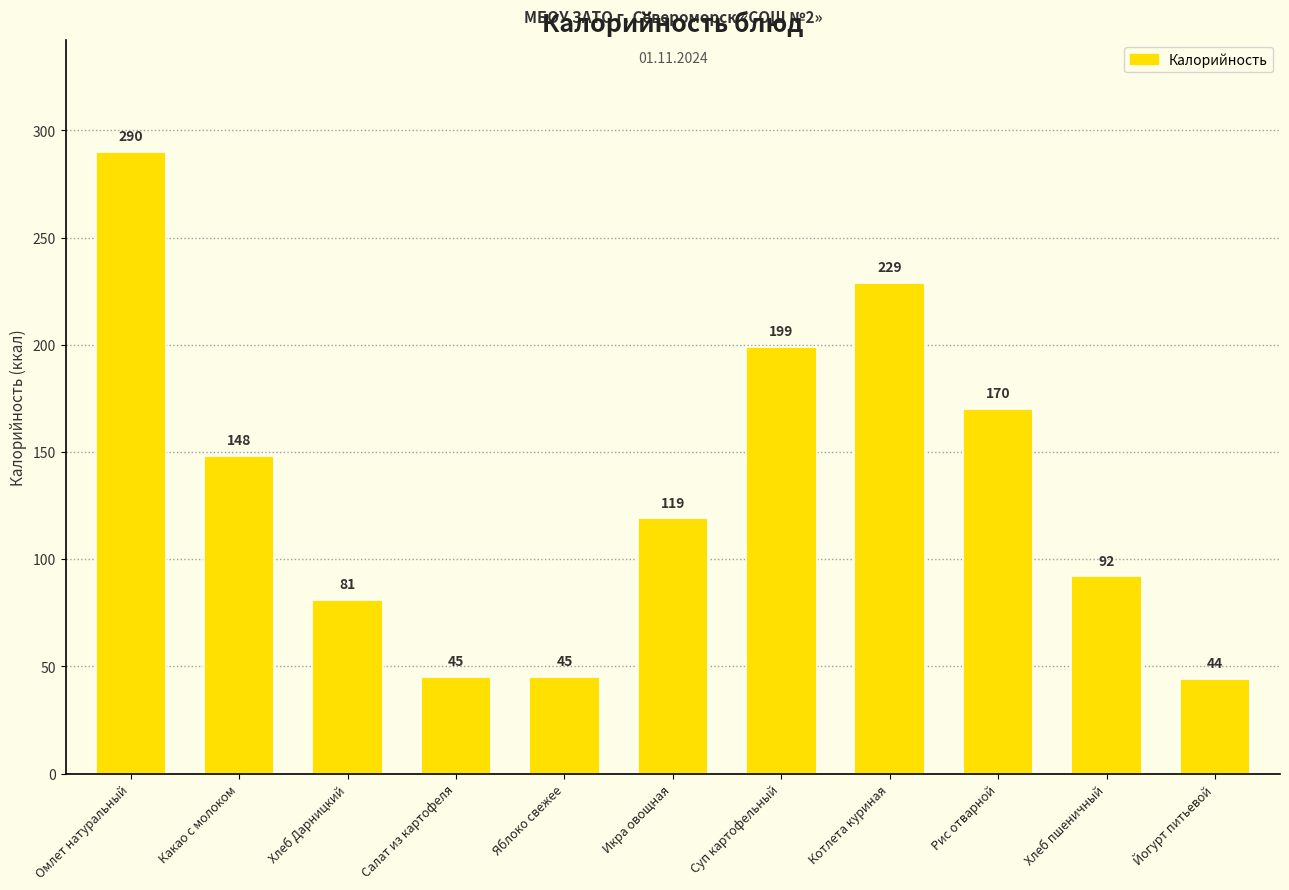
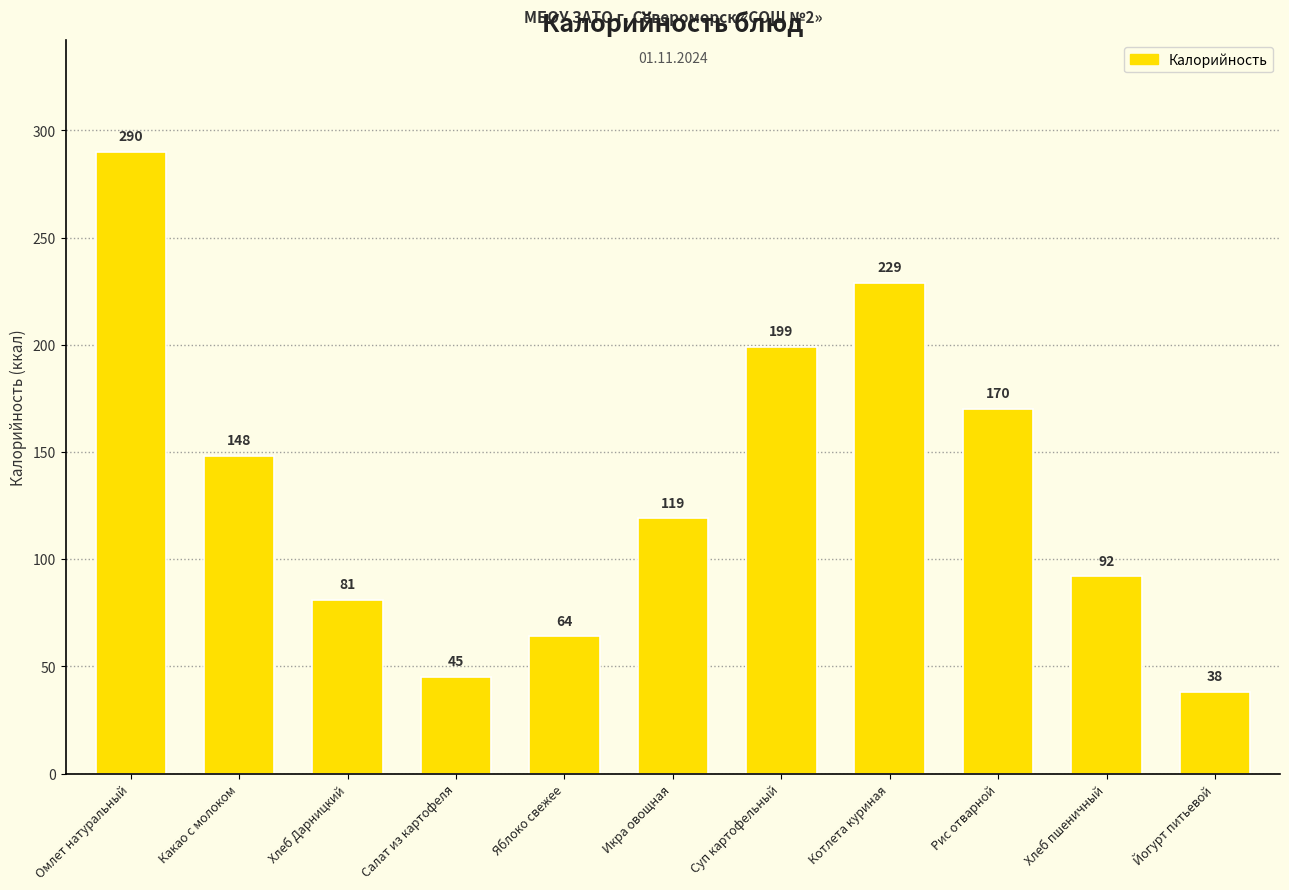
Яблоко свежее: 45 -> 64
Йогурт питьевой: 44 -> 38
